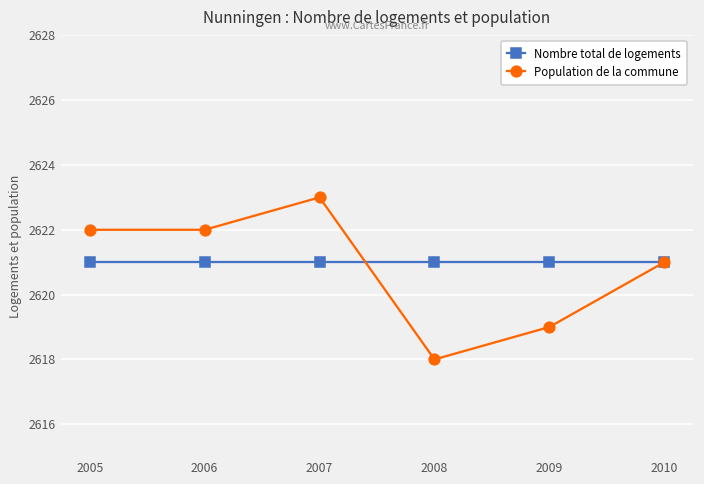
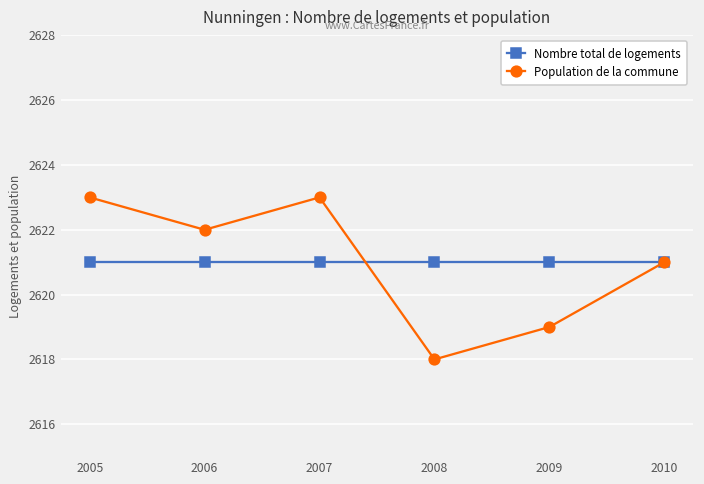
Population de la commune, 2005: 2622 -> 2623
